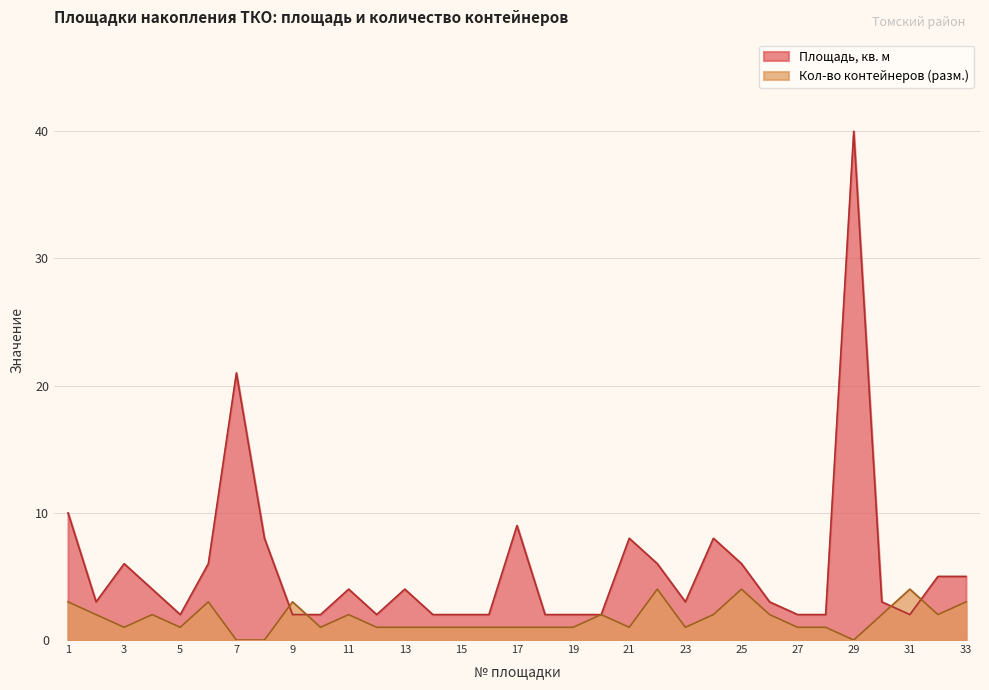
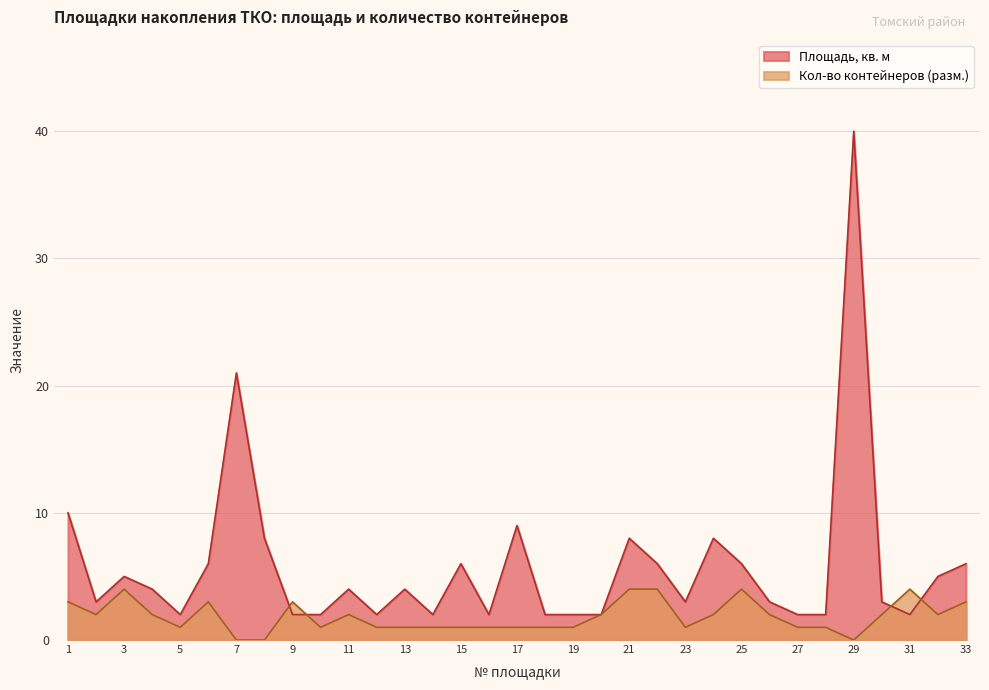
Площадь, кв. м, 3: 6 -> 5
Кол-во контейнеров (разм.), 3: 1 -> 4
Площадь, кв. м, 15: 2 -> 6
Кол-во контейнеров (разм.), 21: 1 -> 4
Площадь, кв. м, 33: 5 -> 6
